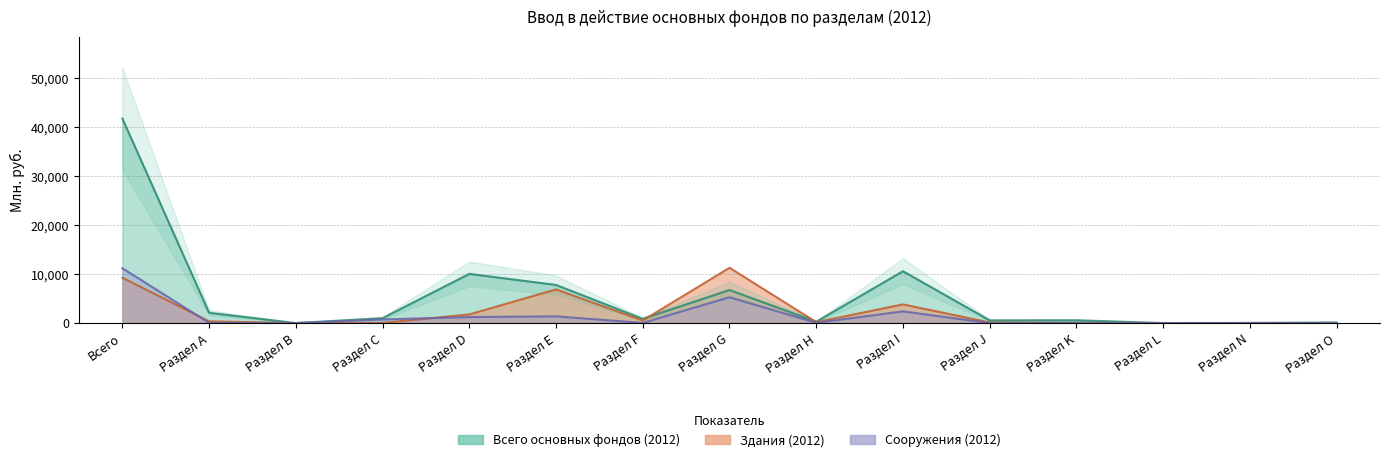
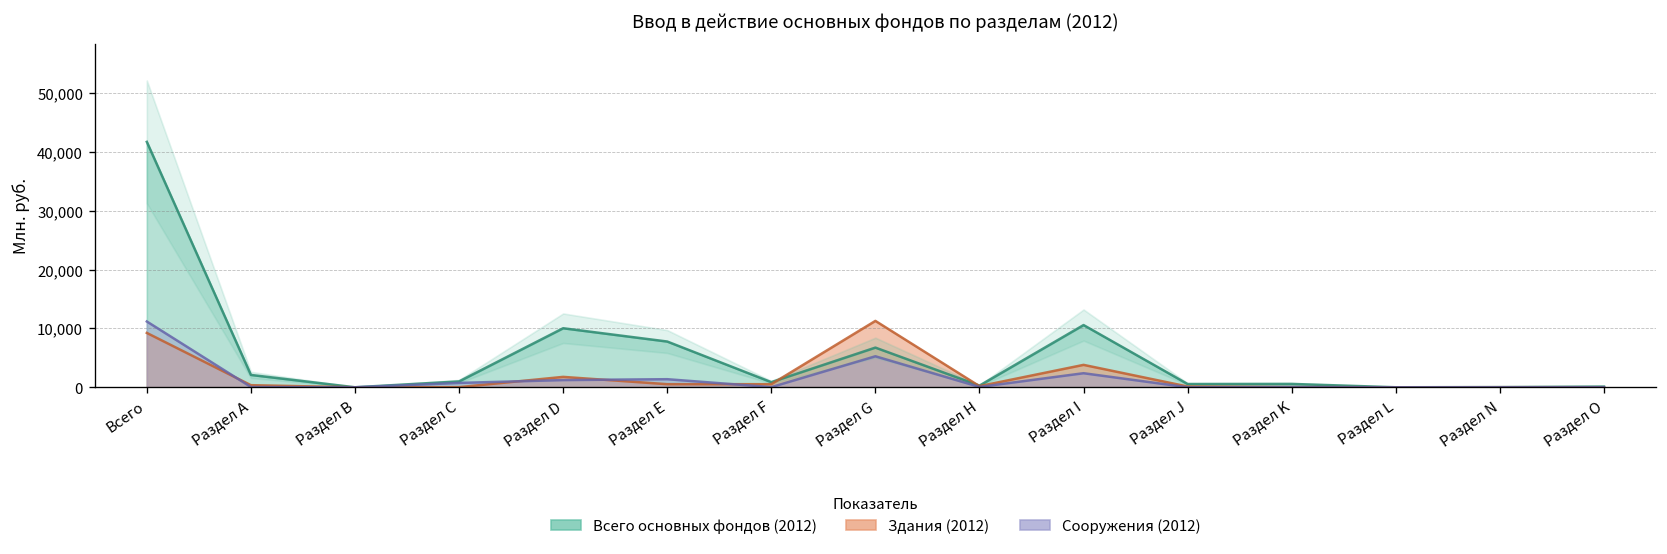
Здания (2012), Раздел Е: 7,000 -> 1,000
